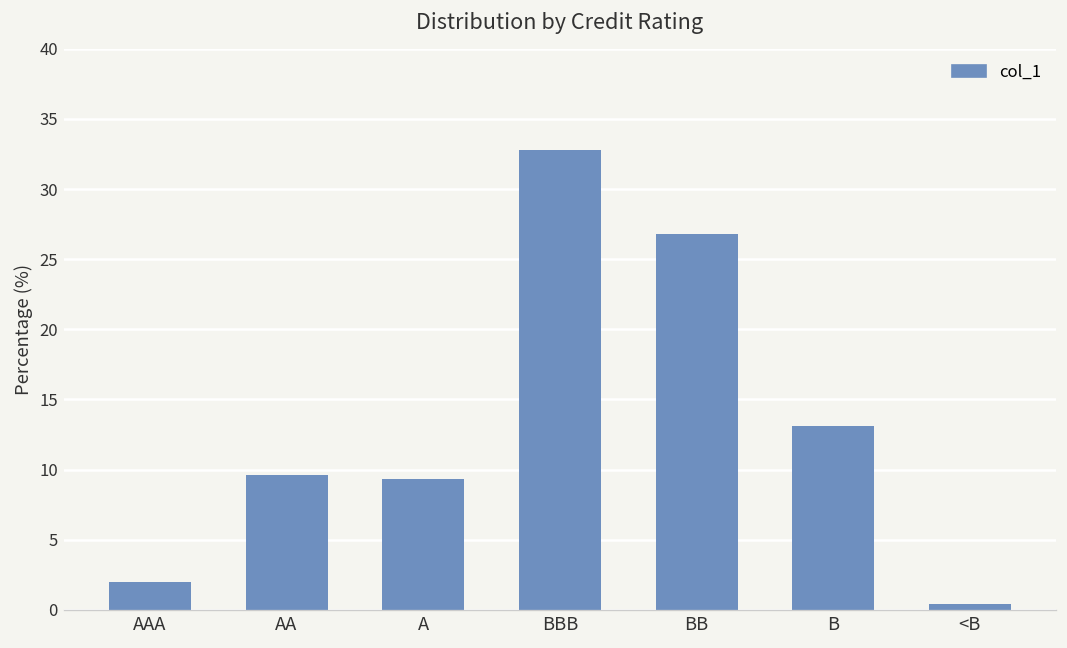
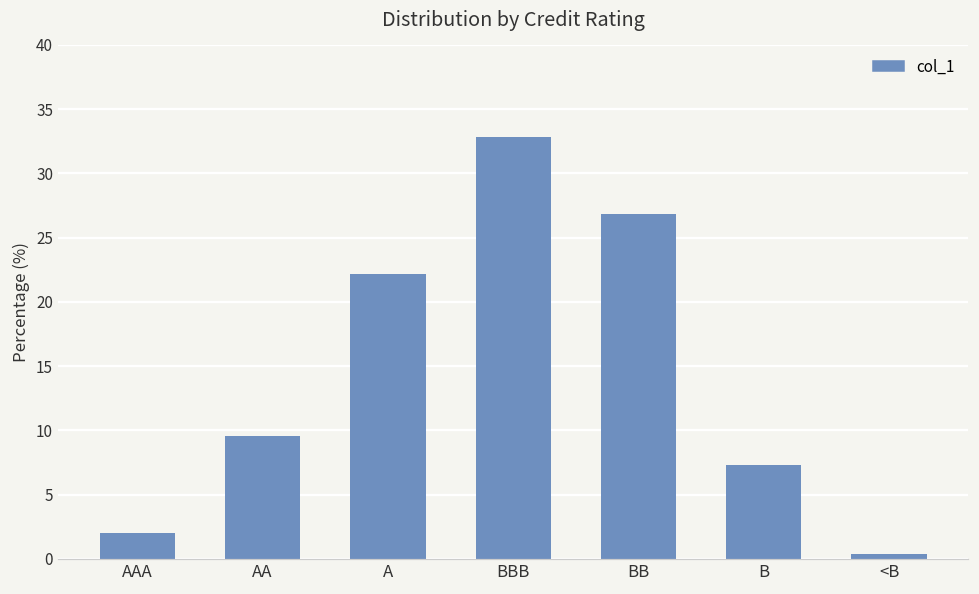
A: 9.3 -> 22.2
B: 13.1 -> 7.3
